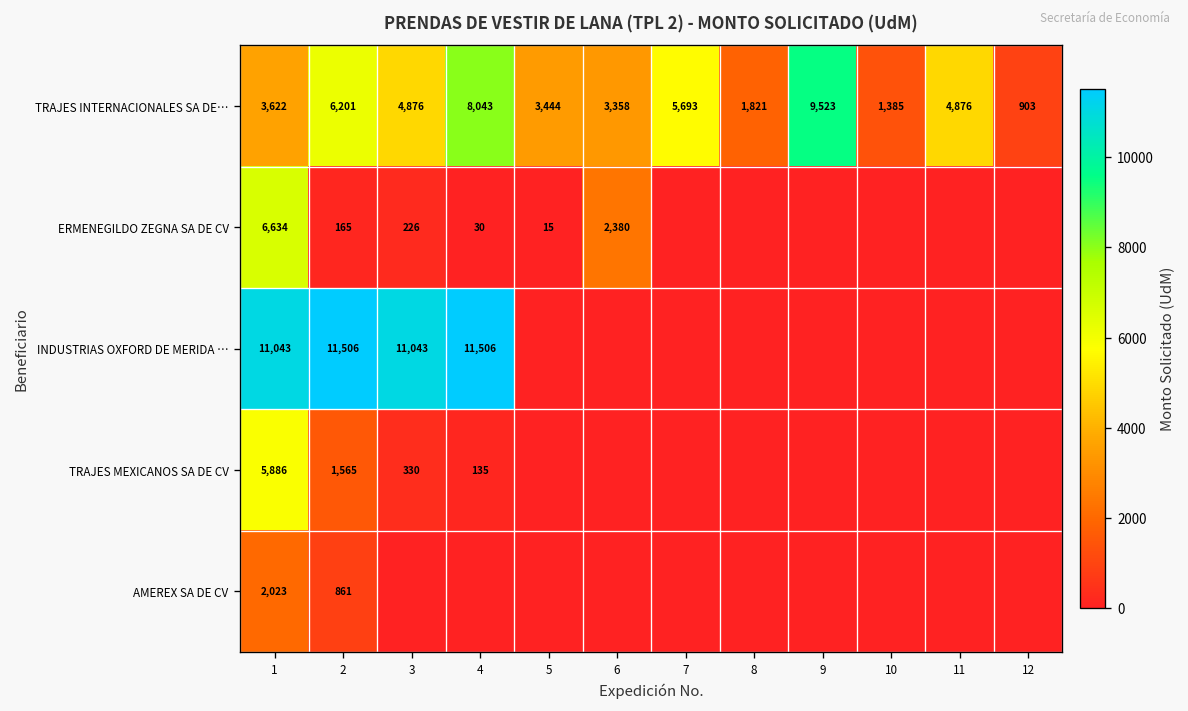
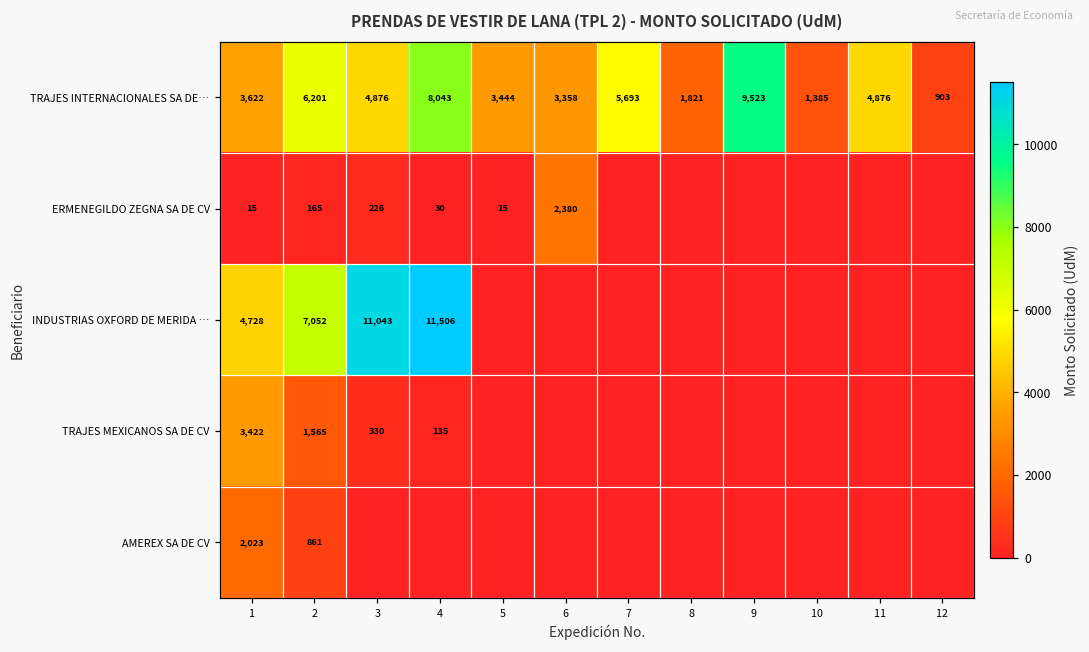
ERMENEGILDO ZEGNA SA DE CV, 1: 6,634 -> 15
INDUSTRIAS OXFORD DE MERIDA …, 1: 11,043 -> 4,728
INDUSTRIAS OXFORD DE MERIDA …, 2: 11,506 -> 7,052
TRAJES MEXICANOS SA DE CV, 1: 5,886 -> 3,422
